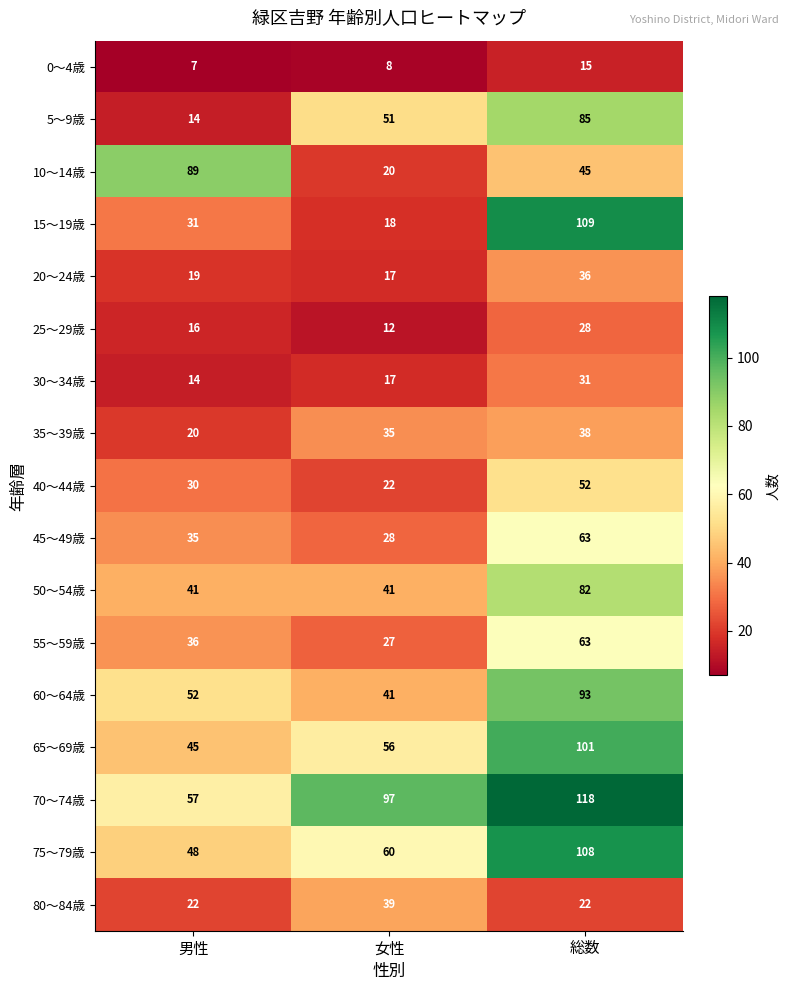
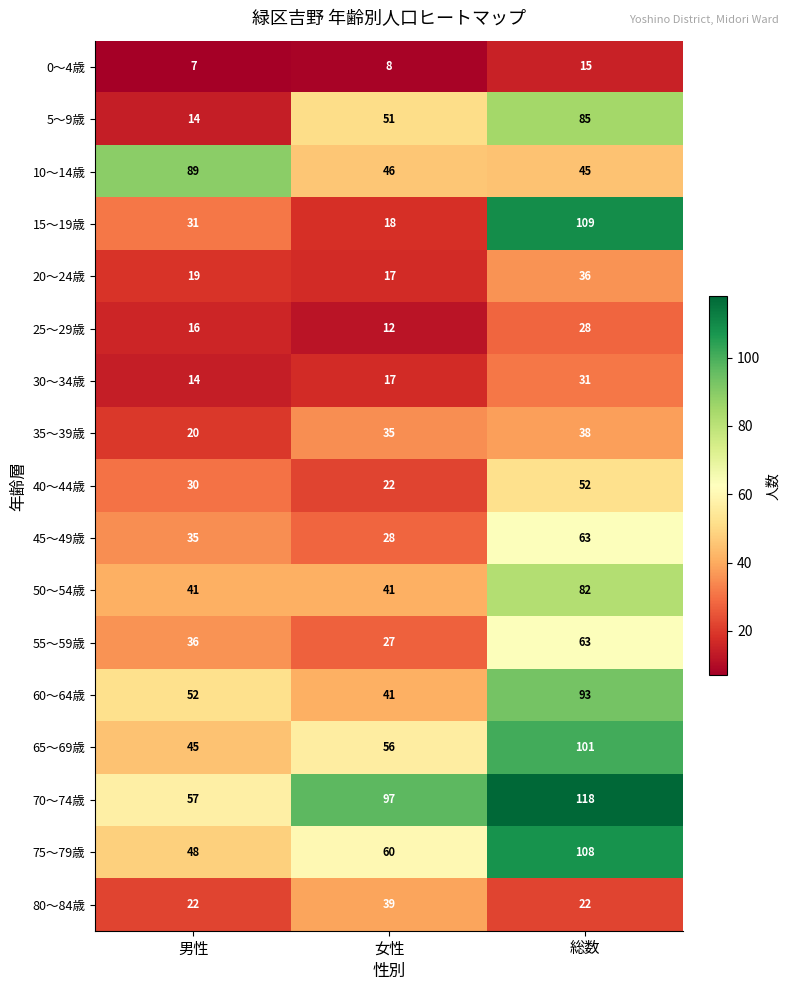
10～14歳, 女性: 20 -> 46
